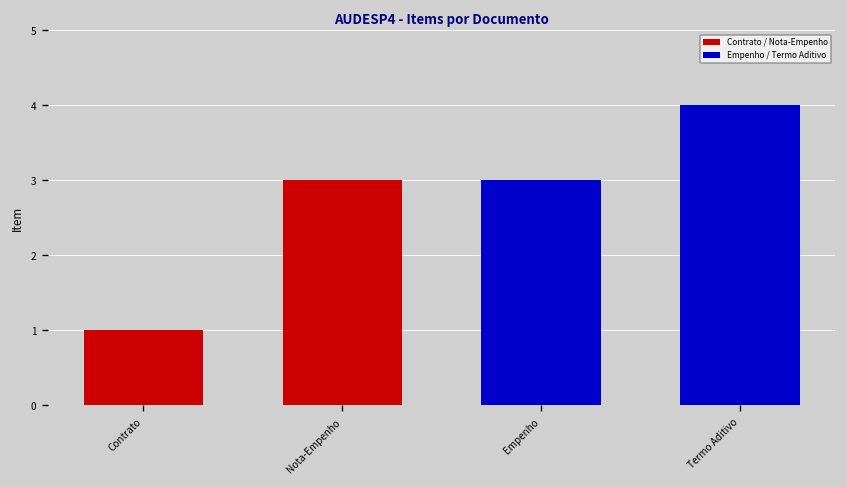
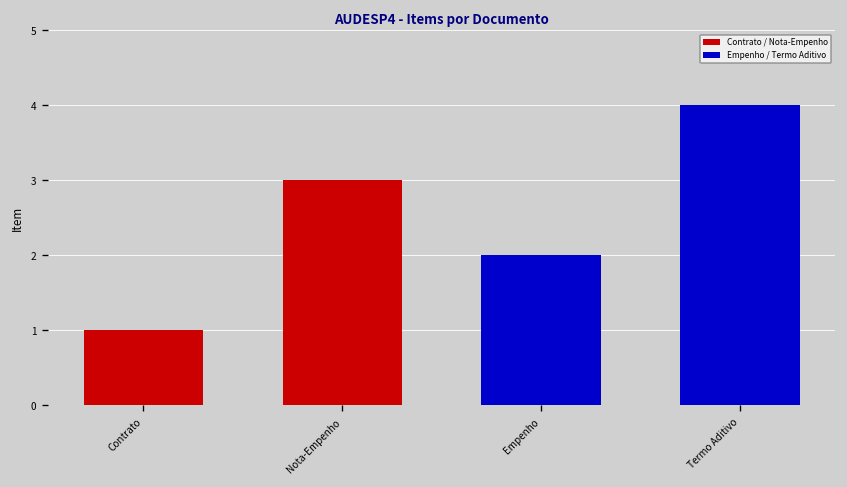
Empenho: 3 -> 2
